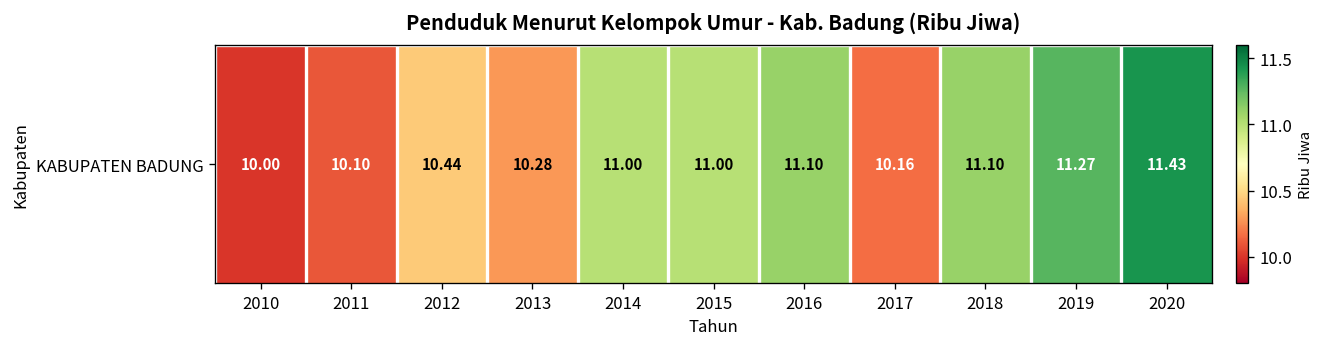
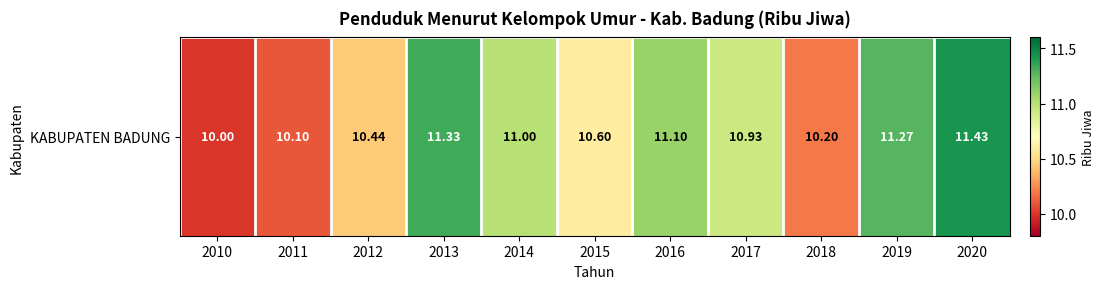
KABUPATEN BADUNG, 2013: 10.28 -> 11.33
KABUPATEN BADUNG, 2015: 11.00 -> 10.60
KABUPATEN BADUNG, 2017: 10.16 -> 10.93
KABUPATEN BADUNG, 2018: 11.10 -> 10.20
